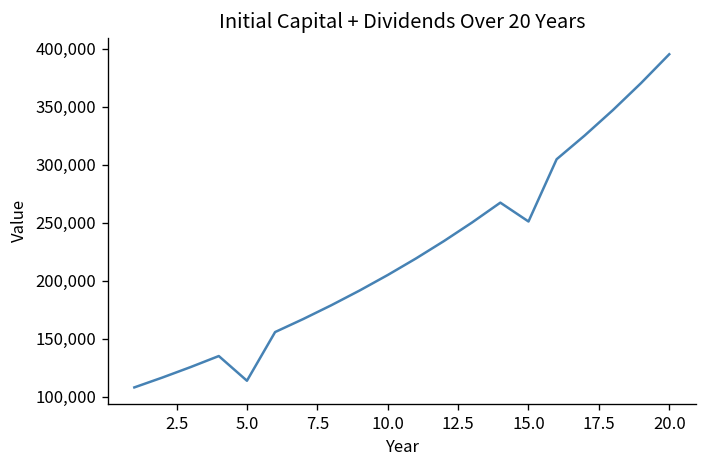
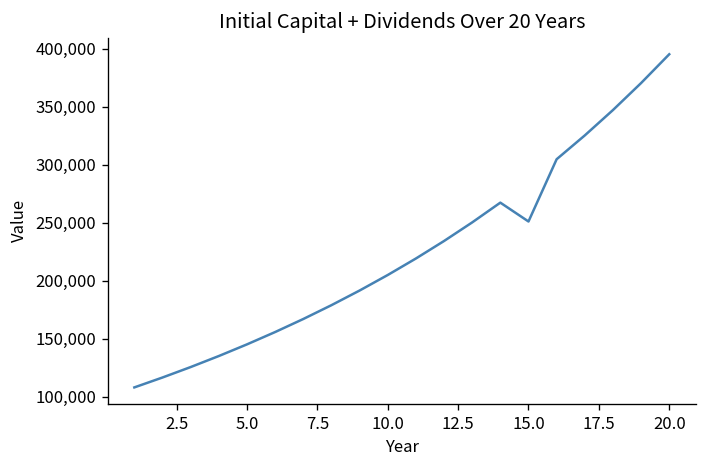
5.0: 110,000 -> 150,000
